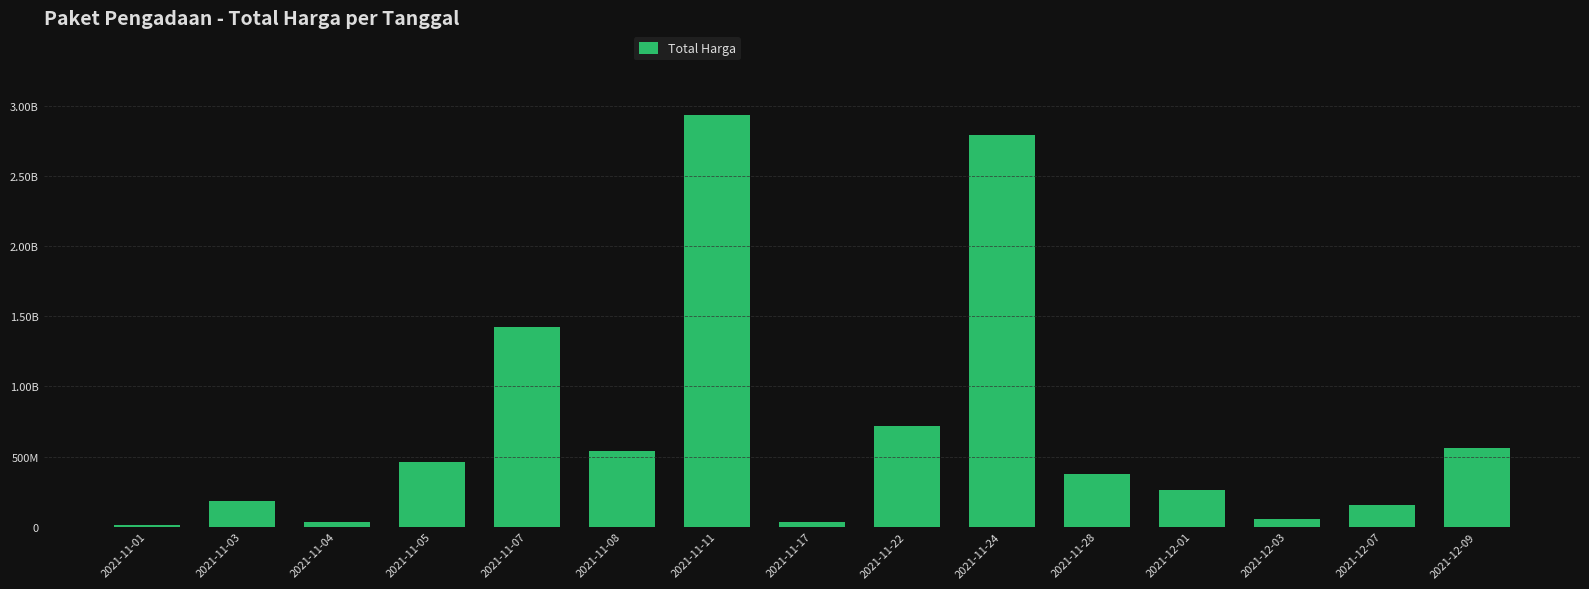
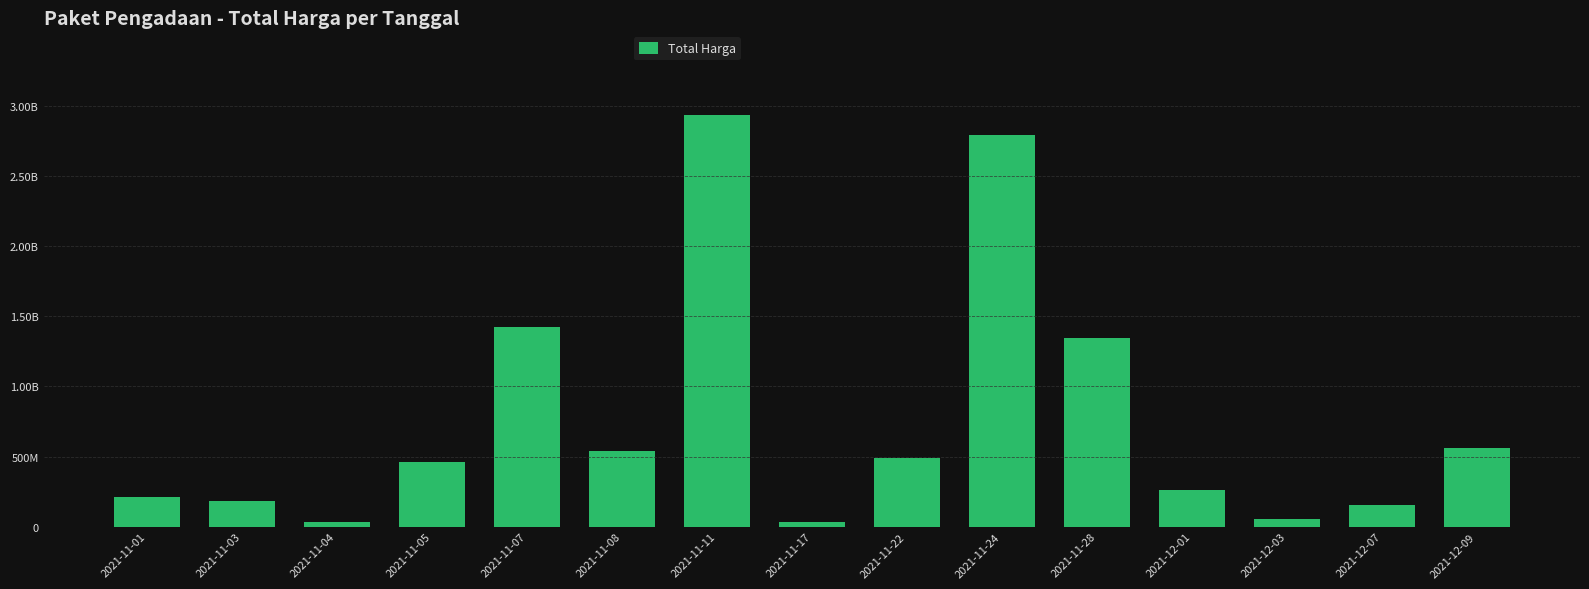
2021-11-01: 10000000 -> 210000000
2021-11-22: 720000000 -> 490000000
2021-11-28: 370000000 -> 1350000000
